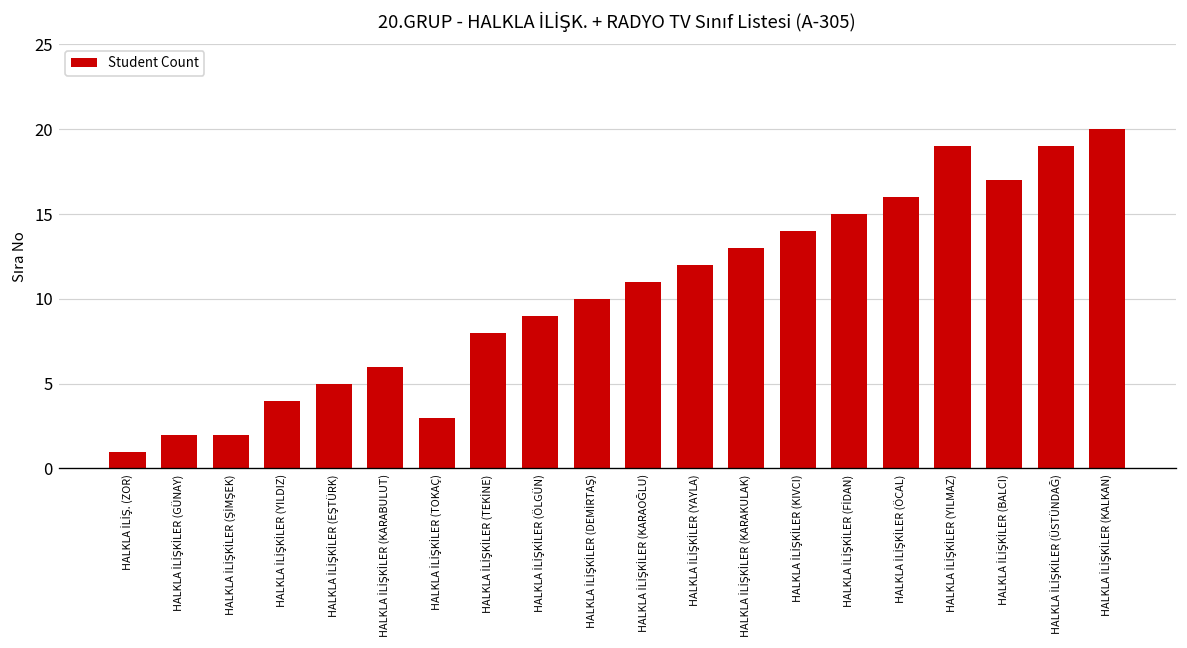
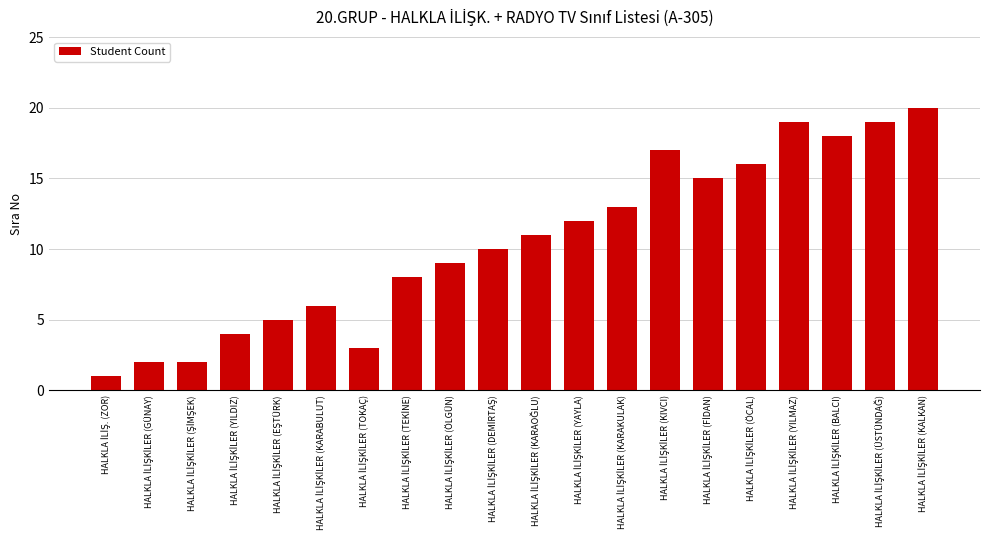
HALKLA İLİŞKİLER (KIVCI): 14 -> 17
HALKLA İLİŞKİLER (BALCI): 17 -> 18
